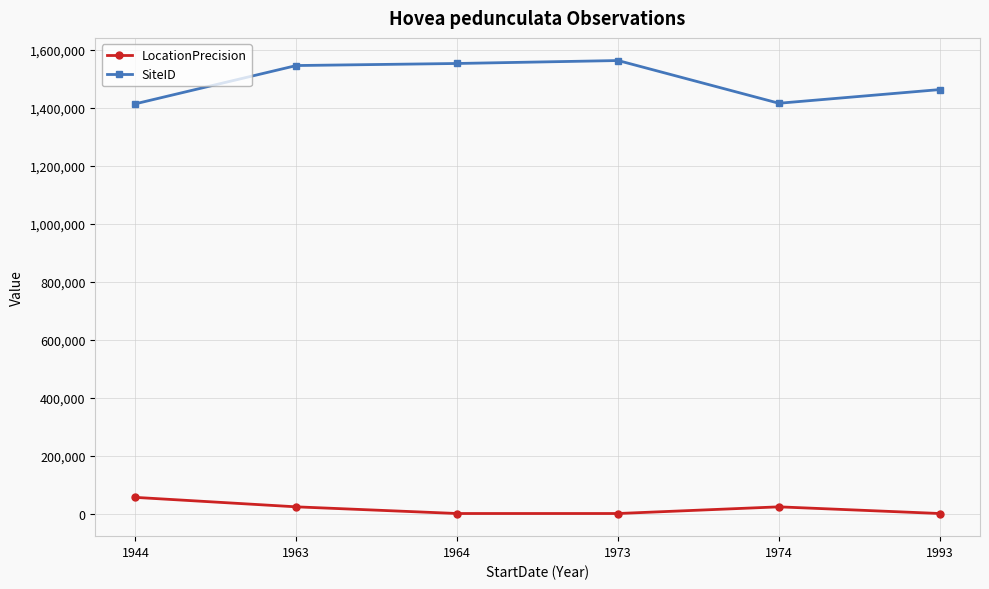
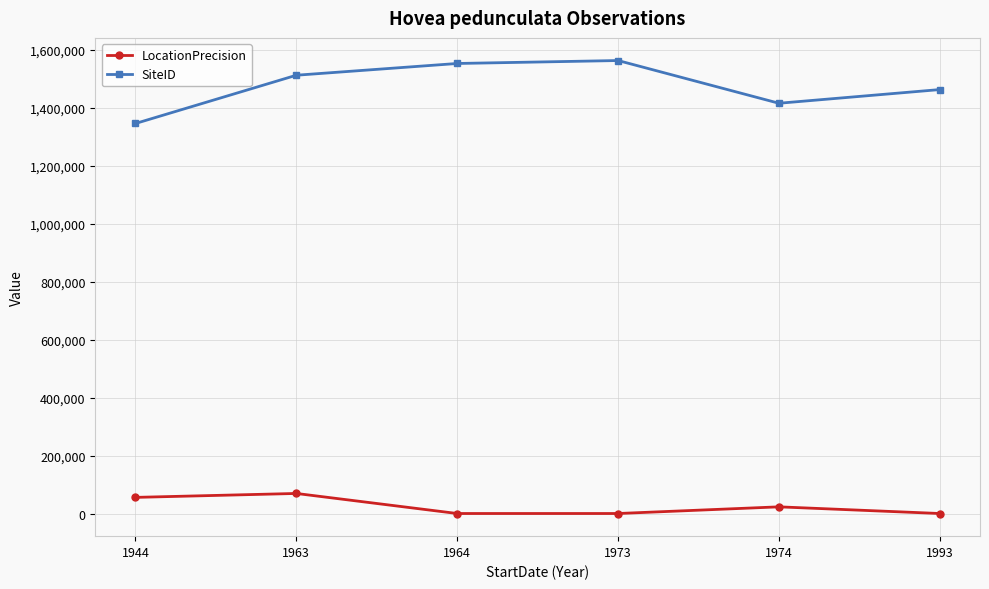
SiteID, 1944: 1,410,000 -> 1,350,000
LocationPrecision, 1963: 30,000 -> 70,000
SiteID, 1963: 1,550,000 -> 1,510,000
